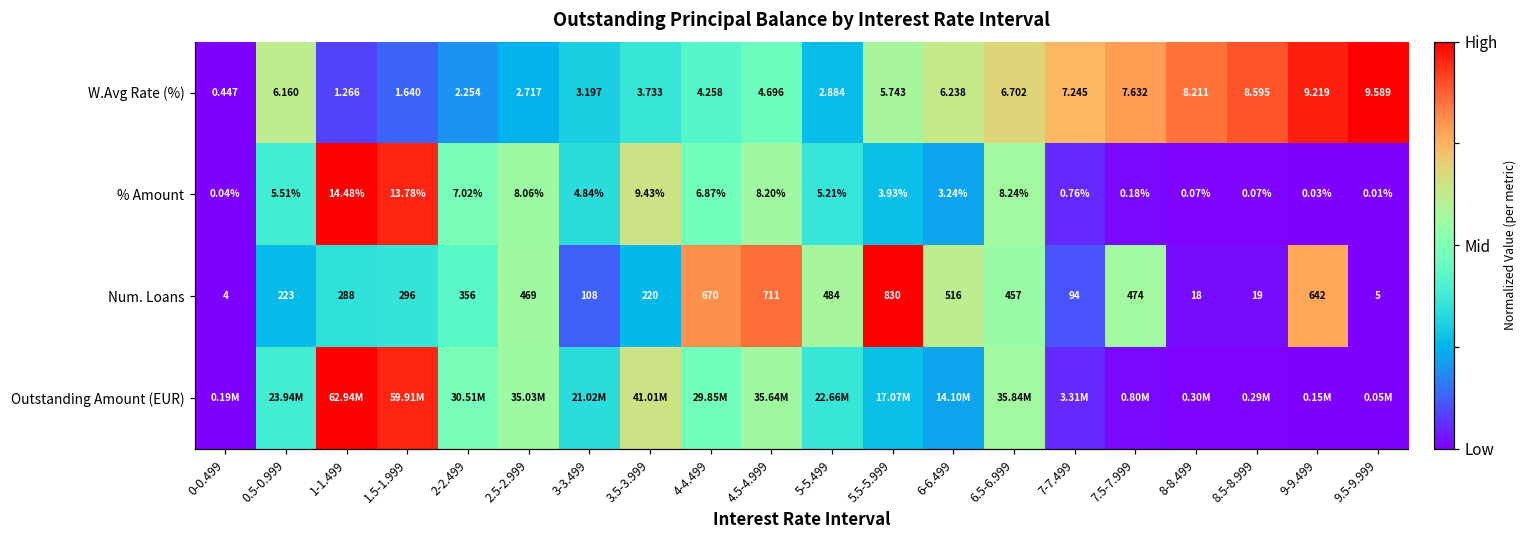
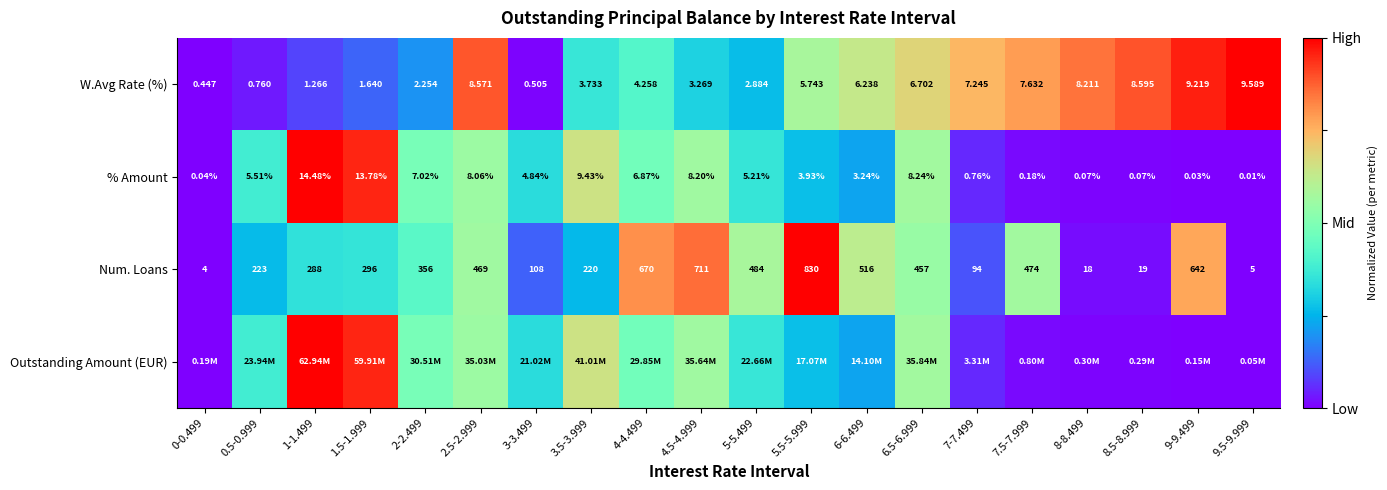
W.Avg Rate (%), 0.5-0.999: 6.160 -> 0.760
W.Avg Rate (%), 2.5-2.999: 2.717 -> 8.571
W.Avg Rate (%), 3-3.499: 3.197 -> 0.505
W.Avg Rate (%), 4.5-4.999: 4.696 -> 3.269
